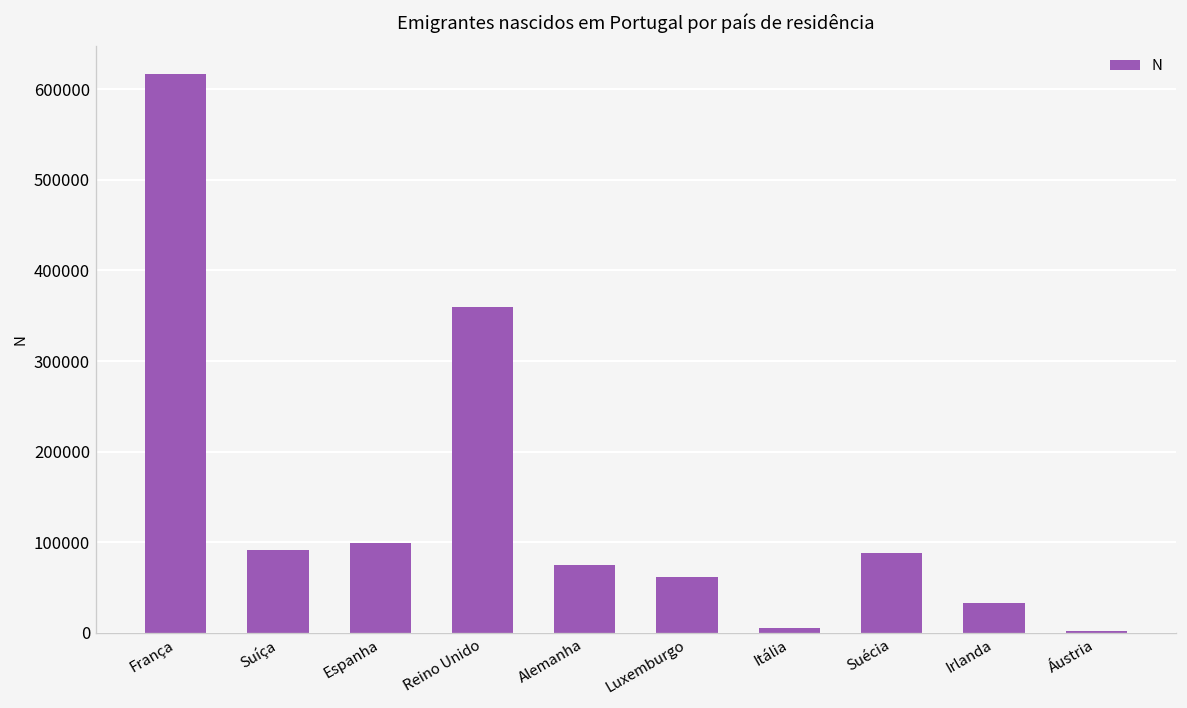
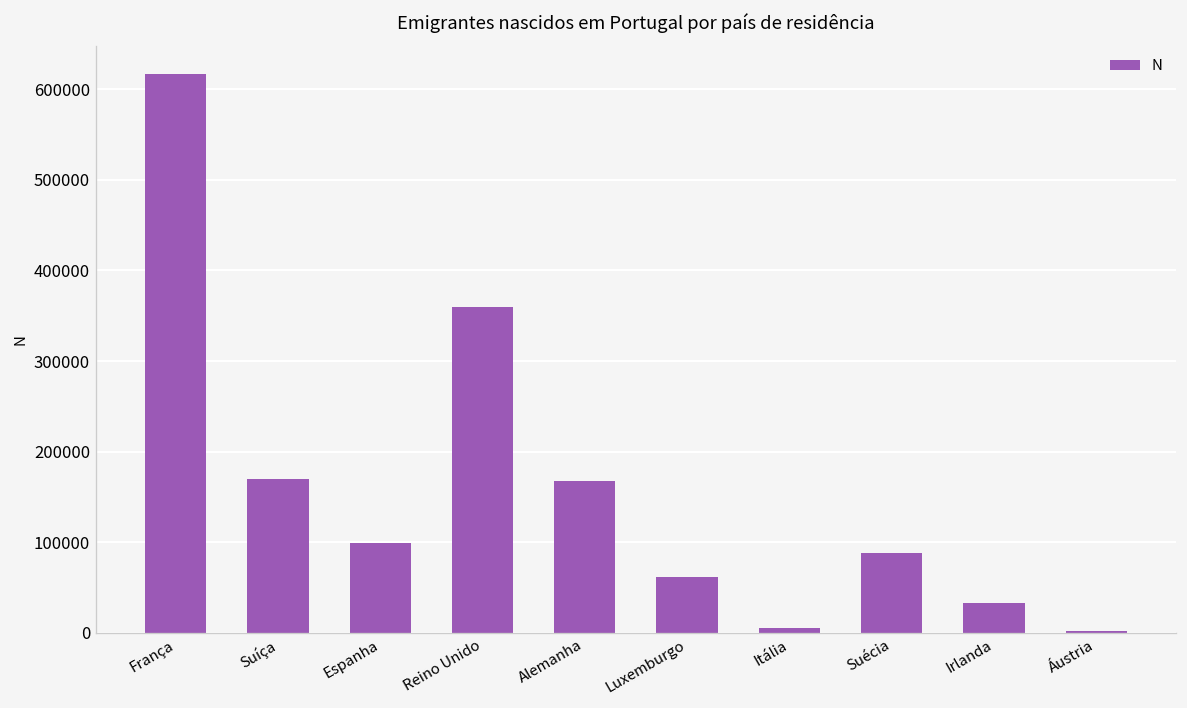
Suíça: 90000 -> 170000
Alemanha: 80000 -> 170000
